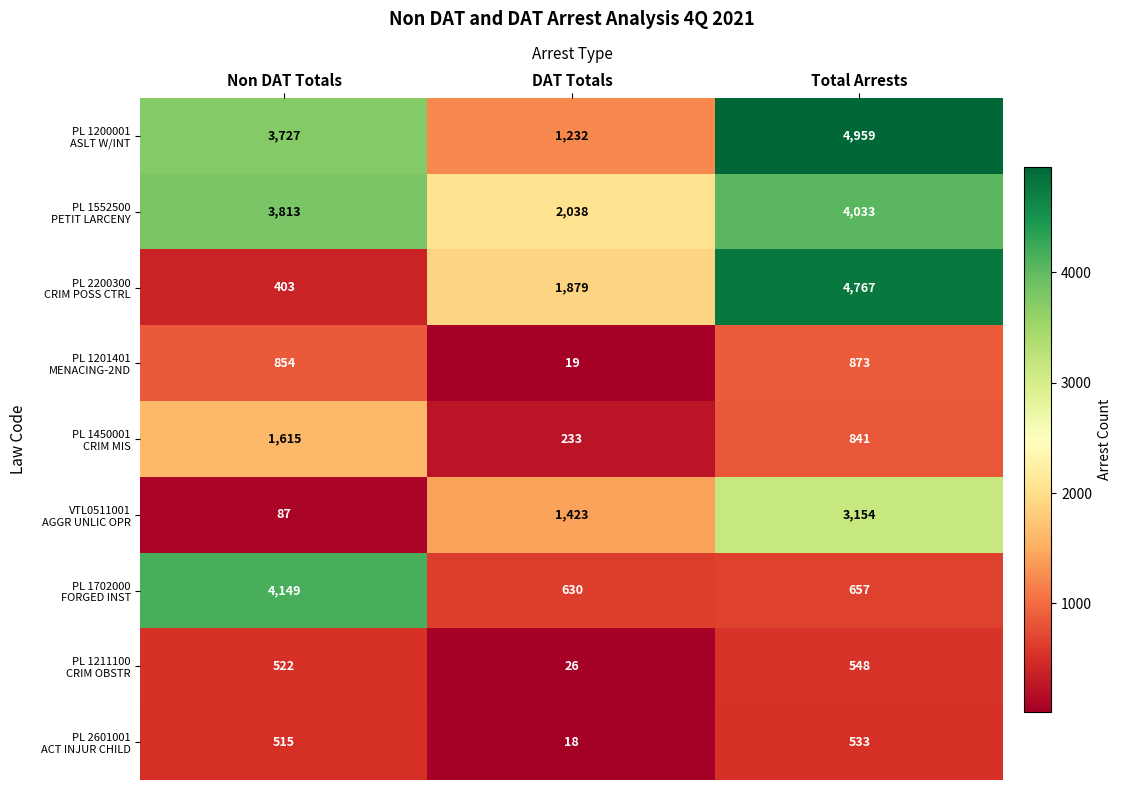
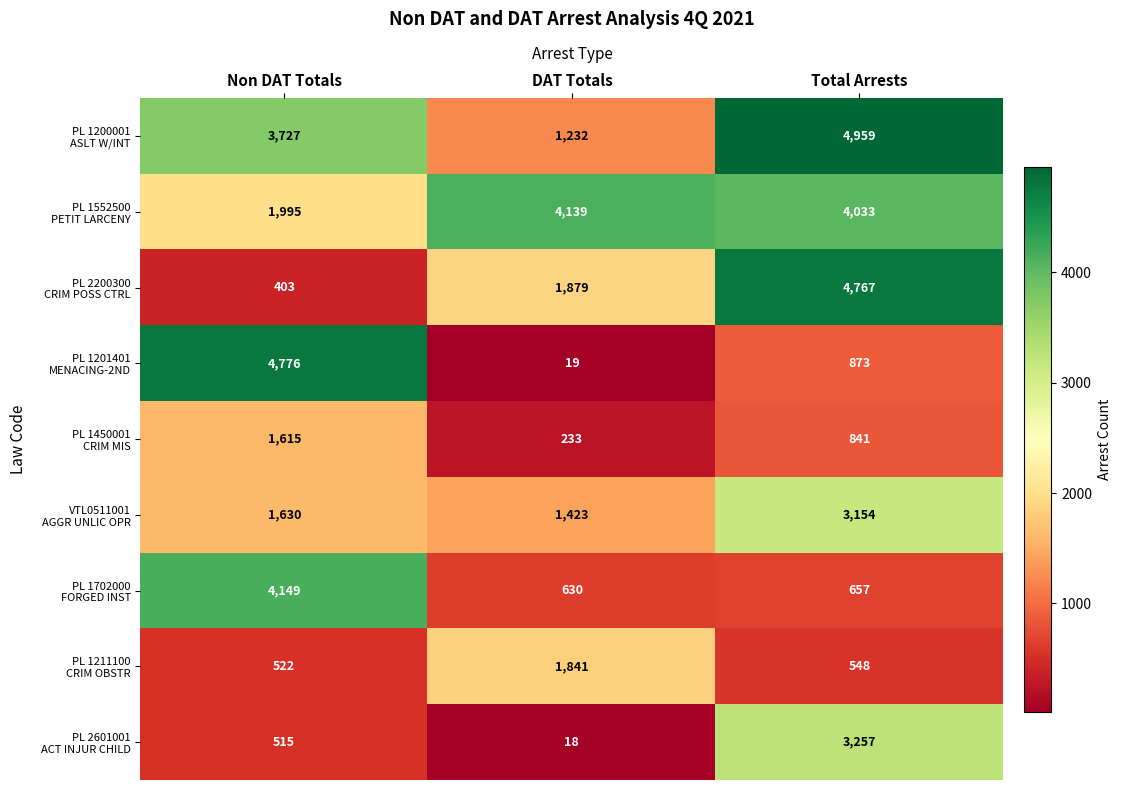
PL 1552500 PETIT LARCENY, Non DAT Totals: 3,813 -> 1,995
PL 1552500 PETIT LARCENY, DAT Totals: 2,038 -> 4,139
PL 1201401 MENACING-2ND, Non DAT Totals: 854 -> 4,776
VTL0511001 AGGR UNLIC OPR, Non DAT Totals: 87 -> 1,630
PL 1211100 CRIM OBSTR, DAT Totals: 26 -> 1,841
PL 2601001 ACT INJUR CHILD, Total Arrests: 533 -> 3,257
